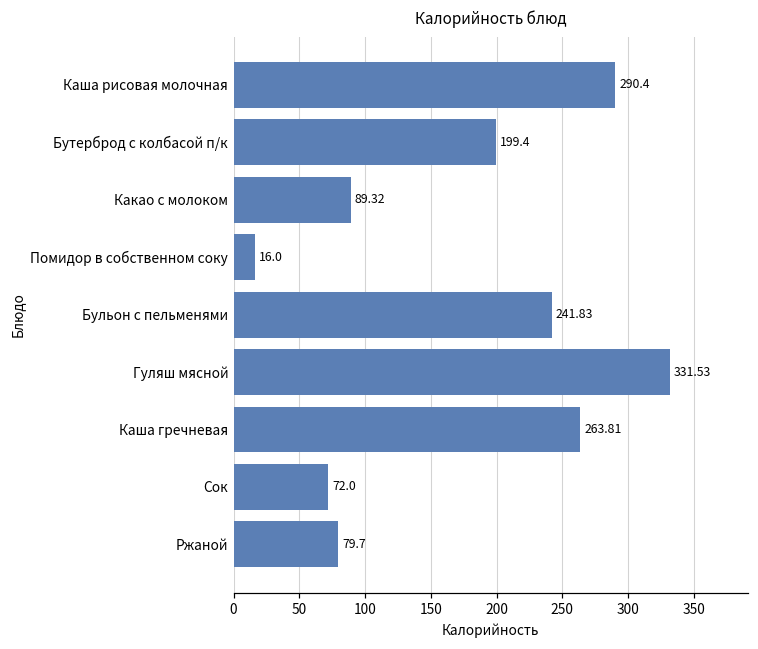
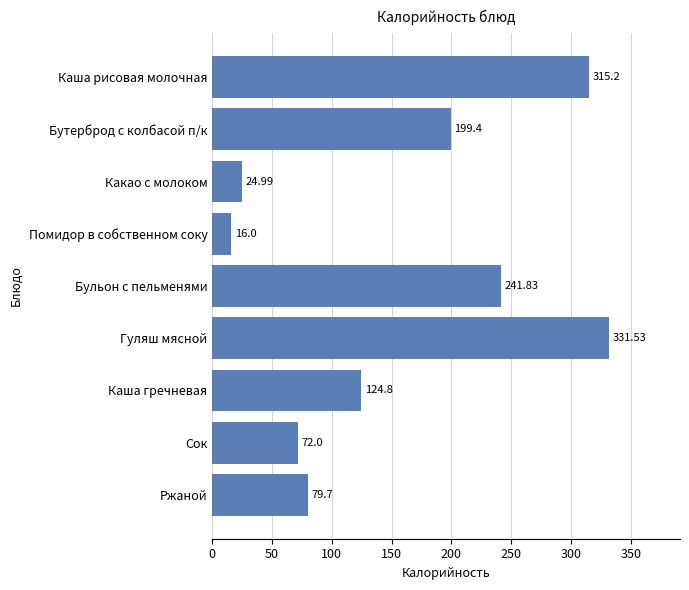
Каша рисовая молочная: 290.4 -> 315.2
Какао с молоком: 89.32 -> 24.99
Каша гречневая: 263.81 -> 124.8
